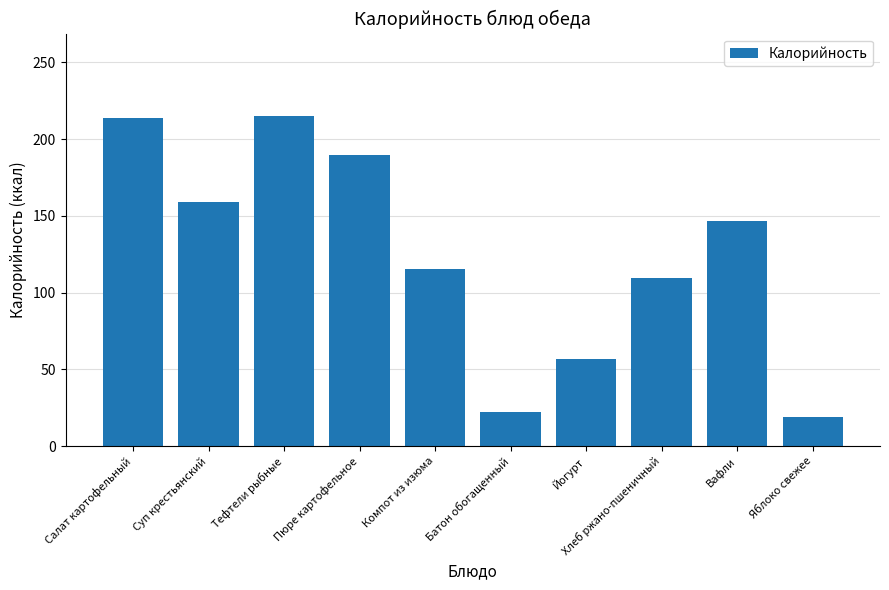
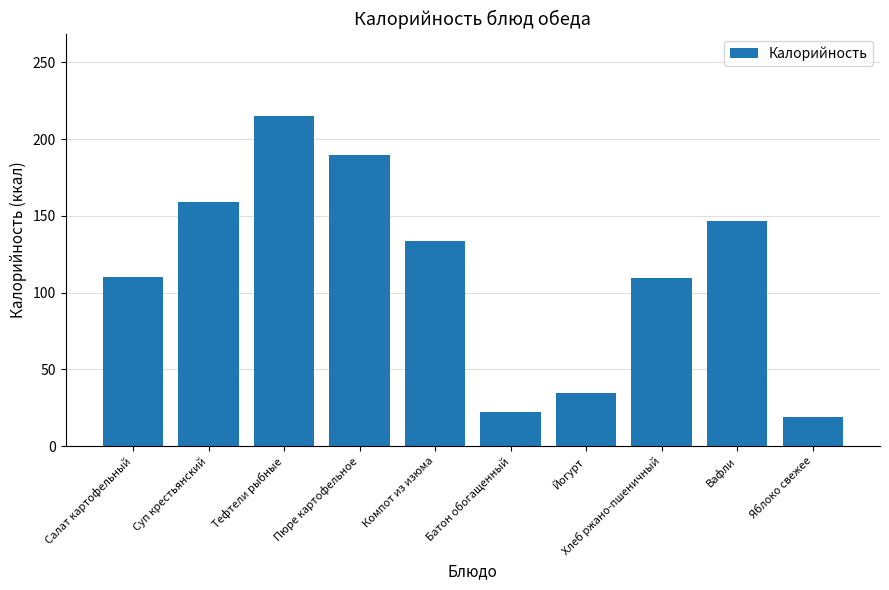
Салат картофельный: 214 -> 110
Компот из изюма: 115 -> 134
Йогурт: 57 -> 34
